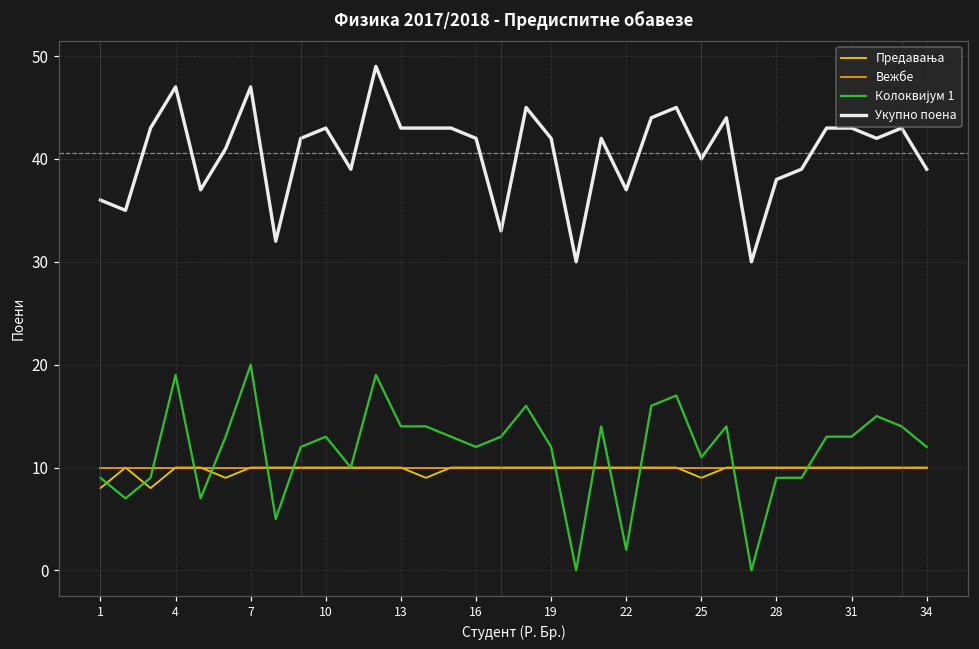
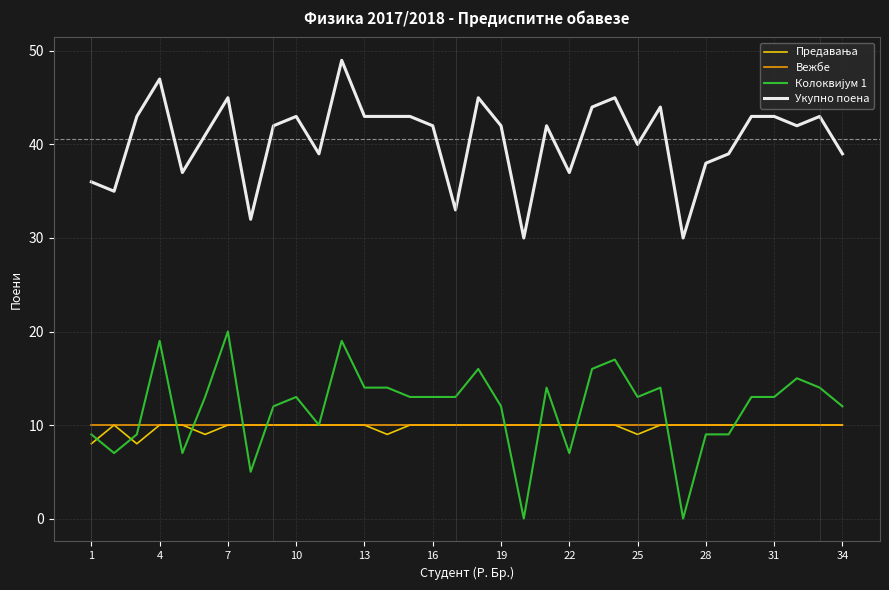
Укупно поена, 7: 47 -> 45
Колоквијум 1, 16: 12 -> 13
Колоквијум 1, 22: 2 -> 7
Колоквијум 1, 25: 11 -> 13
